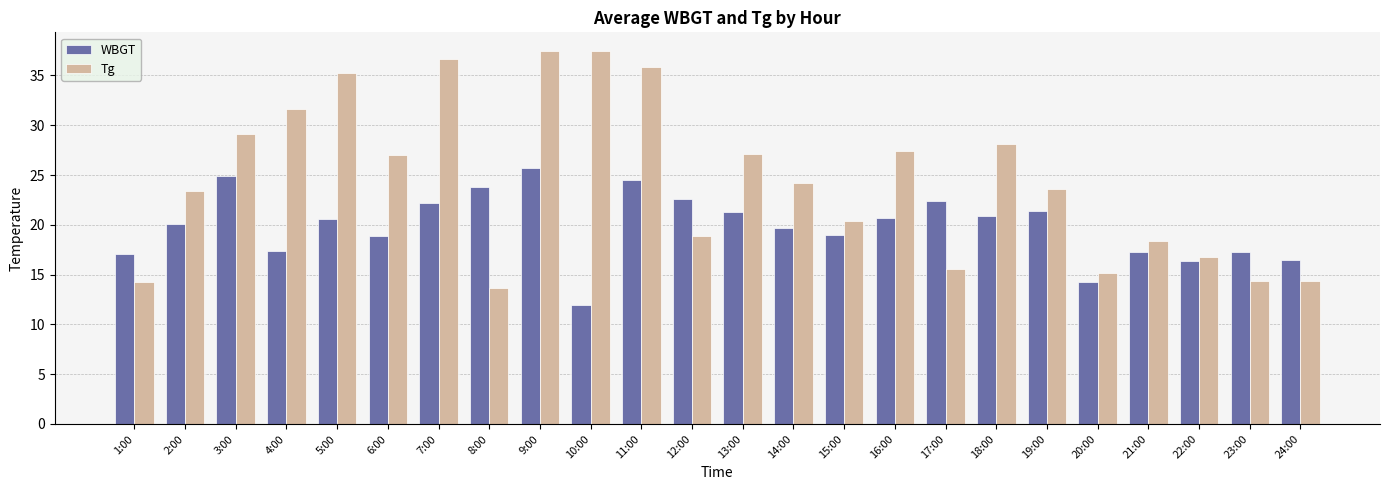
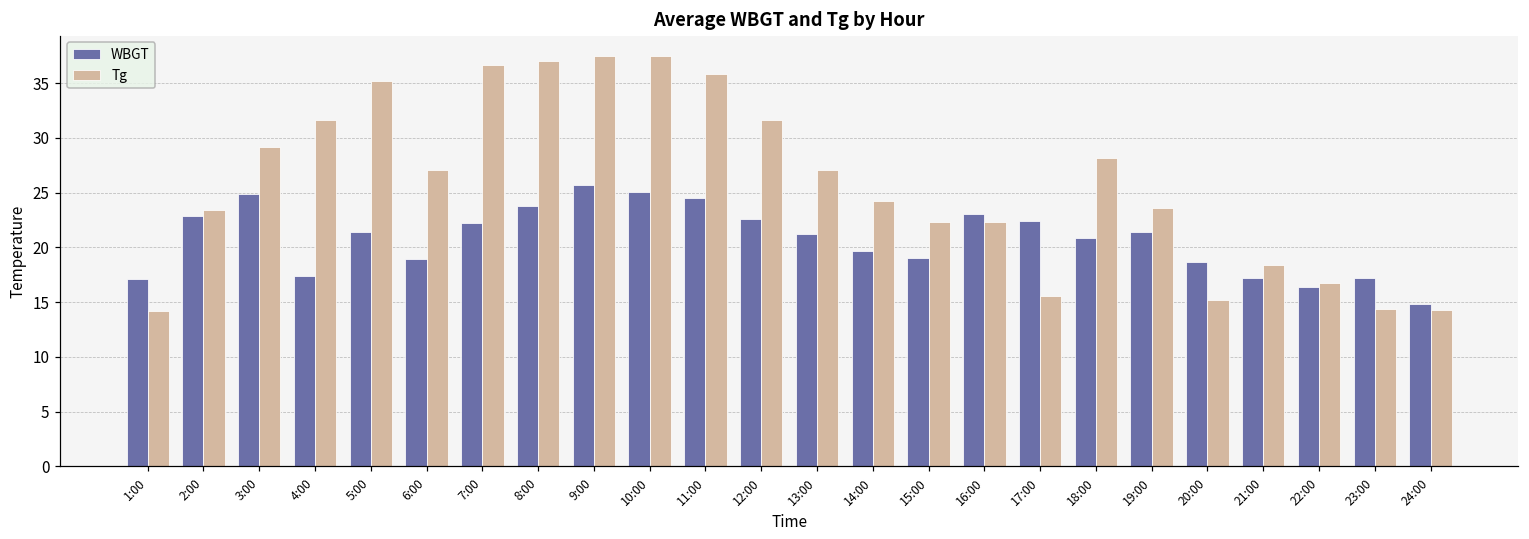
WBGT, 2:00: 20 -> 23
WBGT, 5:00: 20.5 -> 21.4
Tg, 8:00: 14 -> 37
WBGT, 10:00: 12 -> 25
Tg, 12:00: 19 -> 32
Tg, 15:00: 20 -> 22
WBGT, 16:00: 21 -> 23
Tg, 16:00: 27 -> 22
WBGT, 20:00: 14 -> 19
WBGT, 24:00: 16 -> 15
